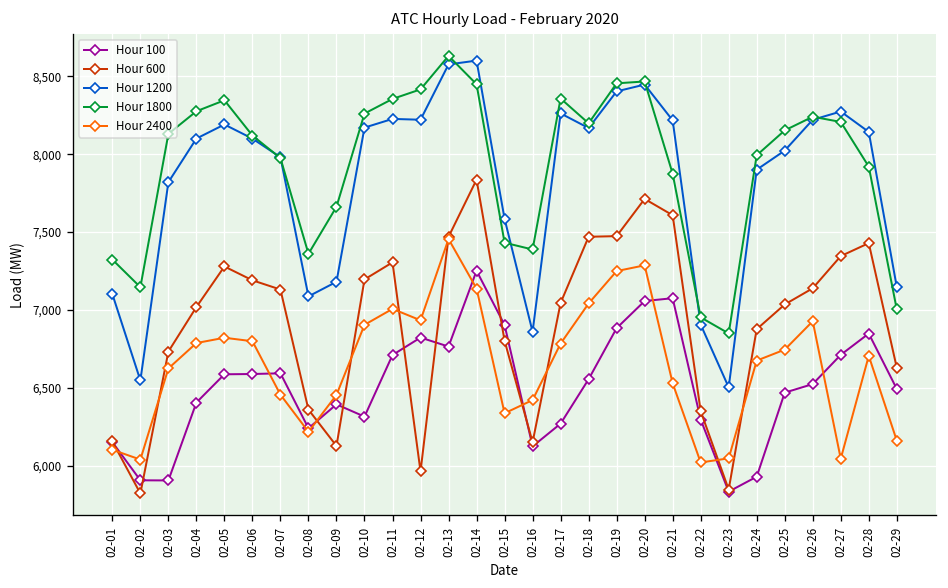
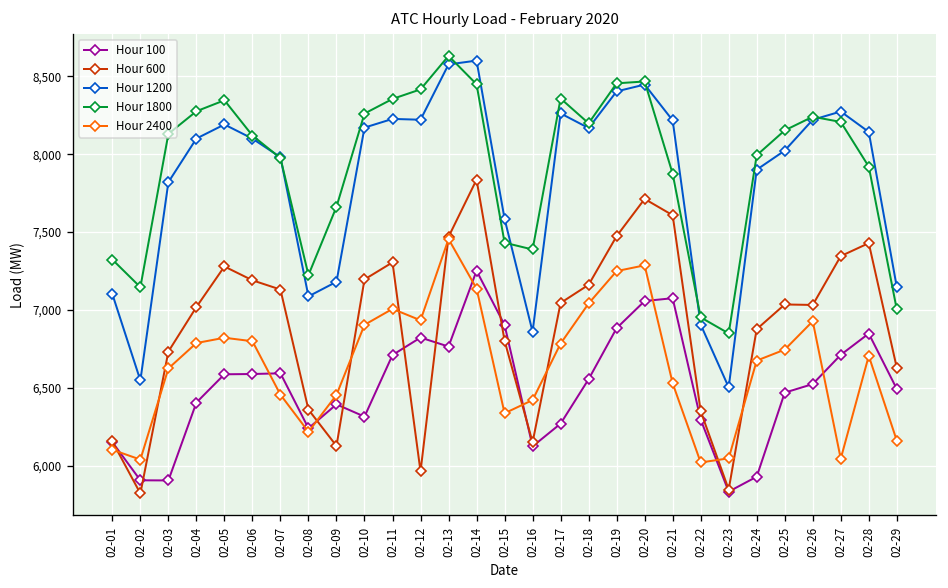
Hour 1800, 02-08: 7,360 -> 7,220
Hour 600, 02-18: 7,470 -> 7,160
Hour 600, 02-26: 7,140 -> 7,030
